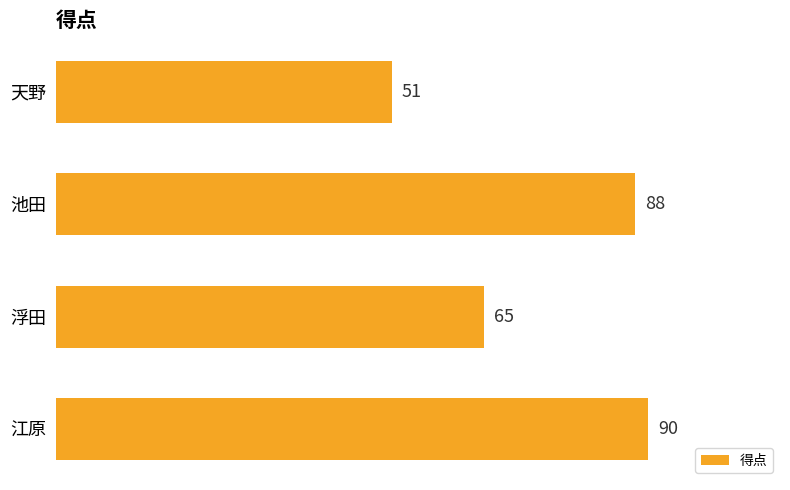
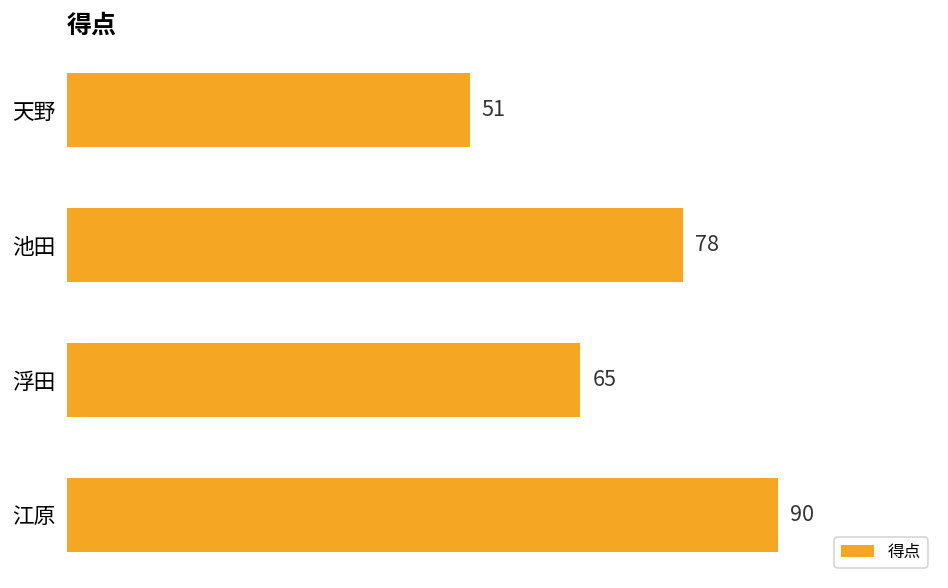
池田: 88 -> 78
